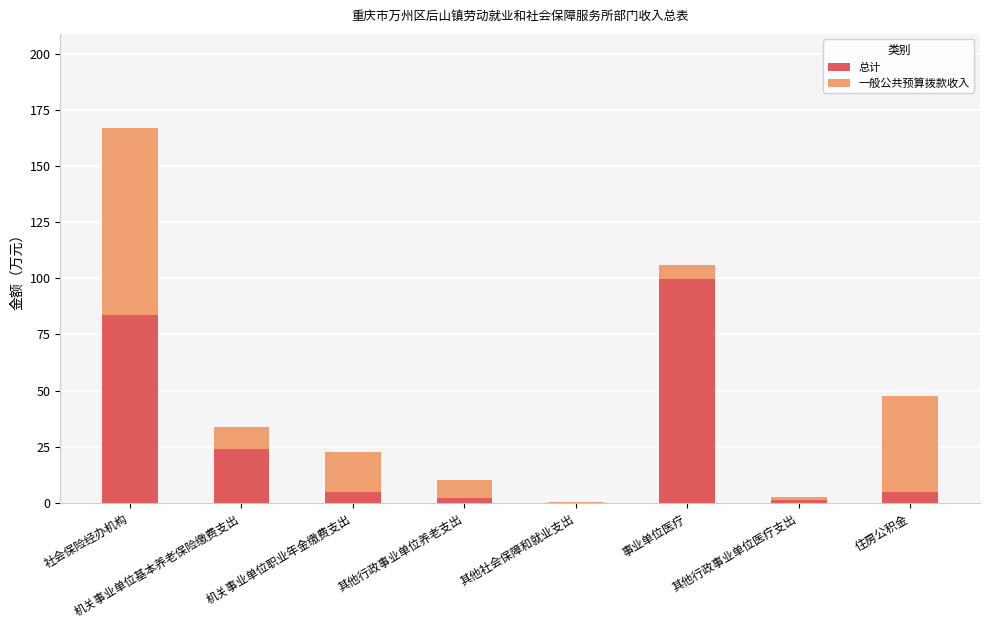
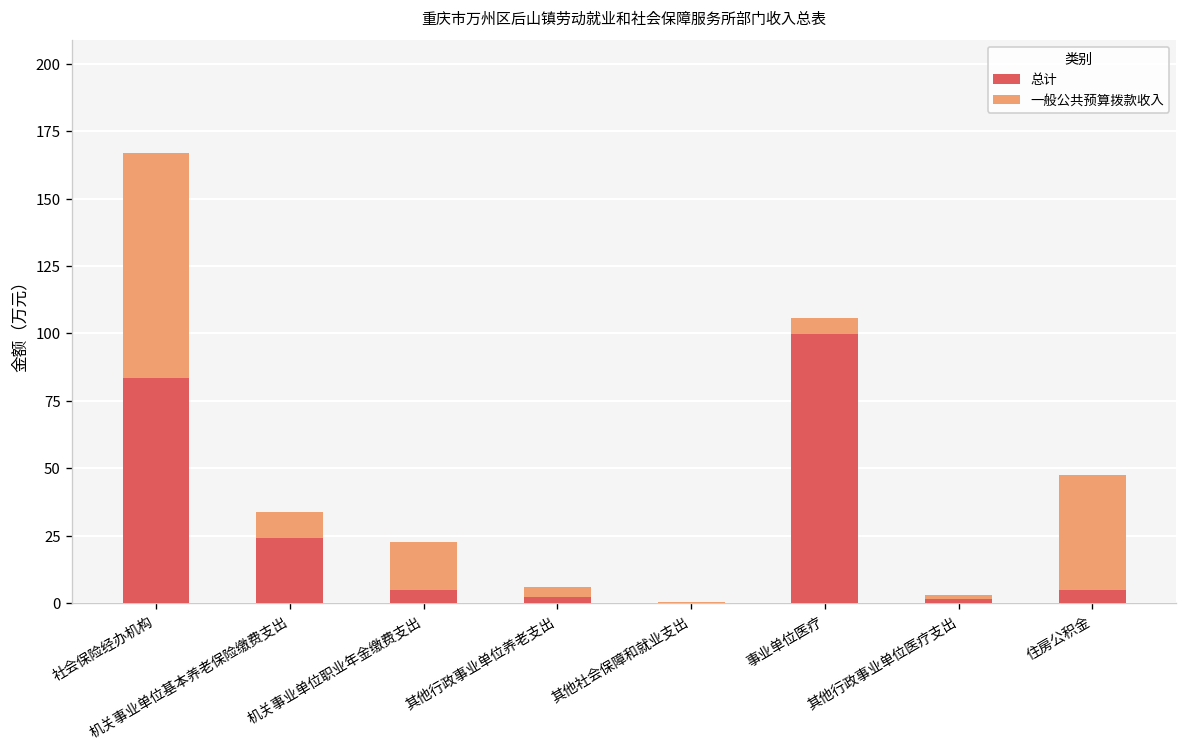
一般公共预算拨款收入, 其他行政事业单位养老支出: 8 -> 4
